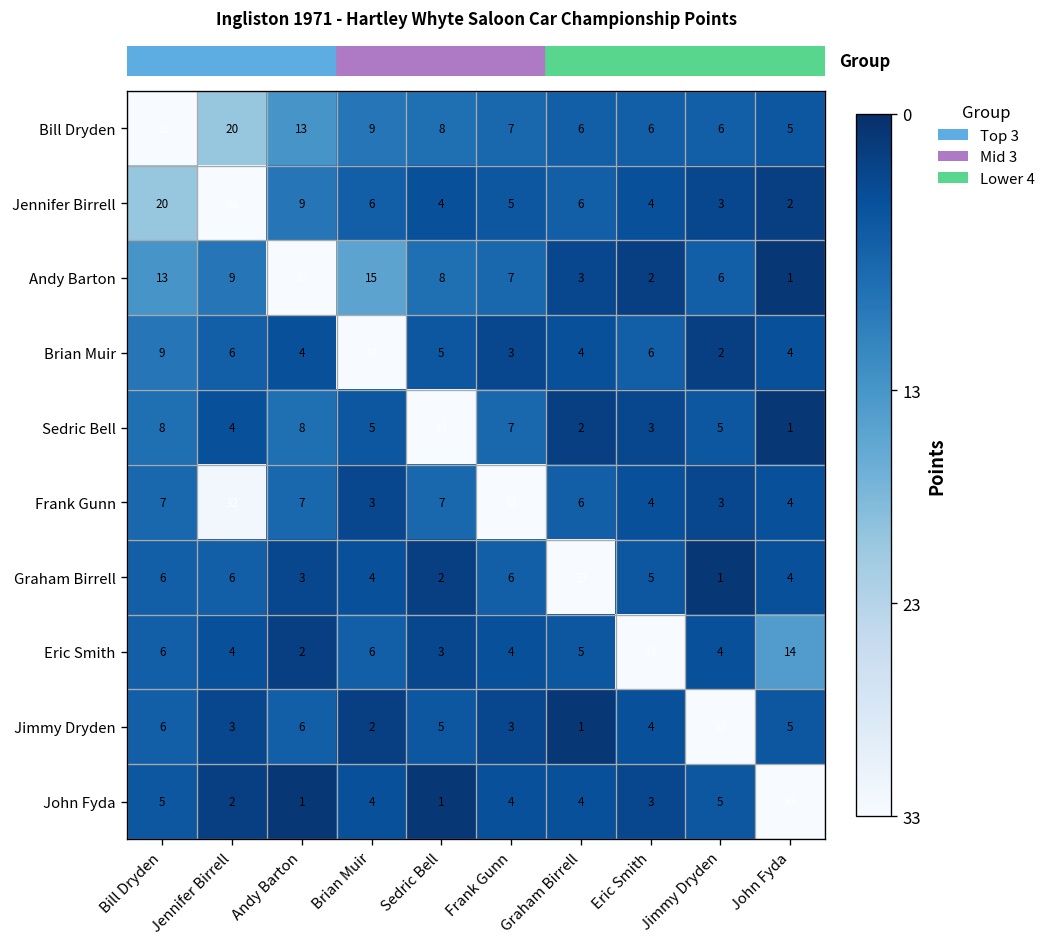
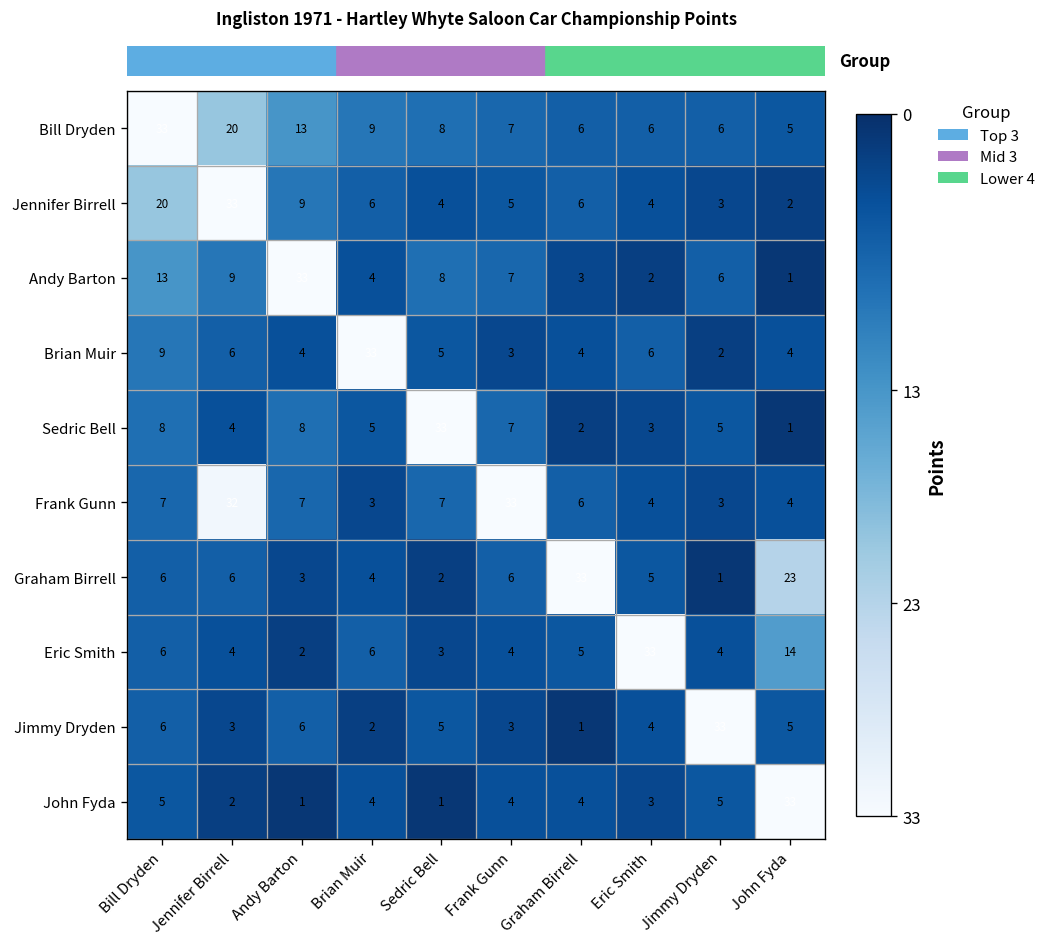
Andy Barton, Brian Muir: 15 -> 4
Graham Birrell, John Fyda: 4 -> 23
